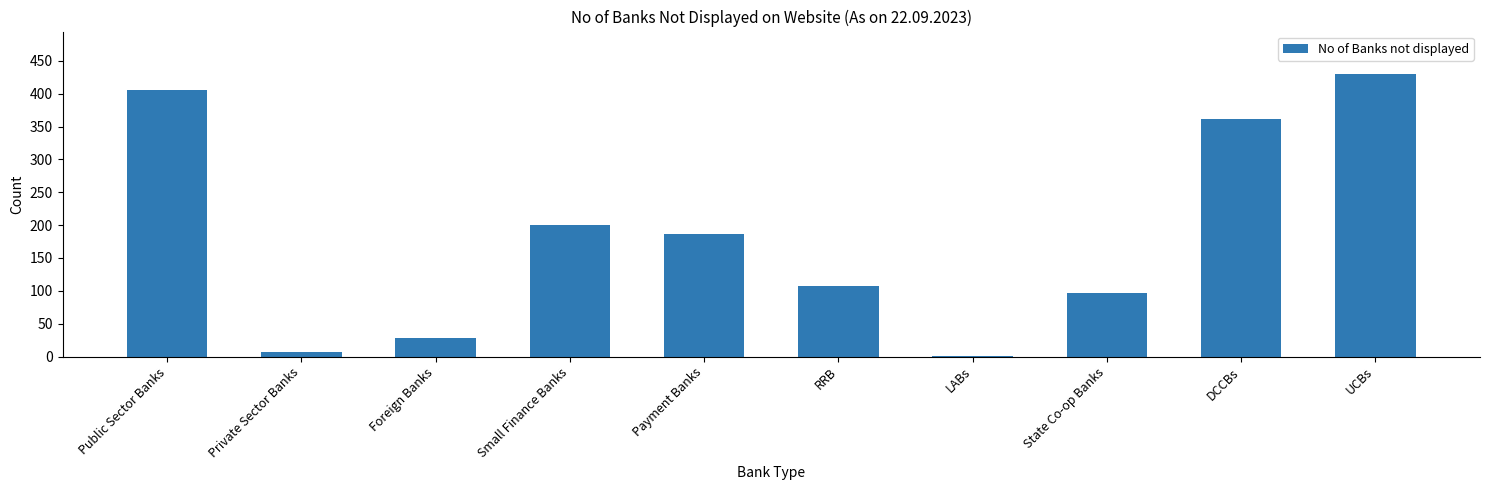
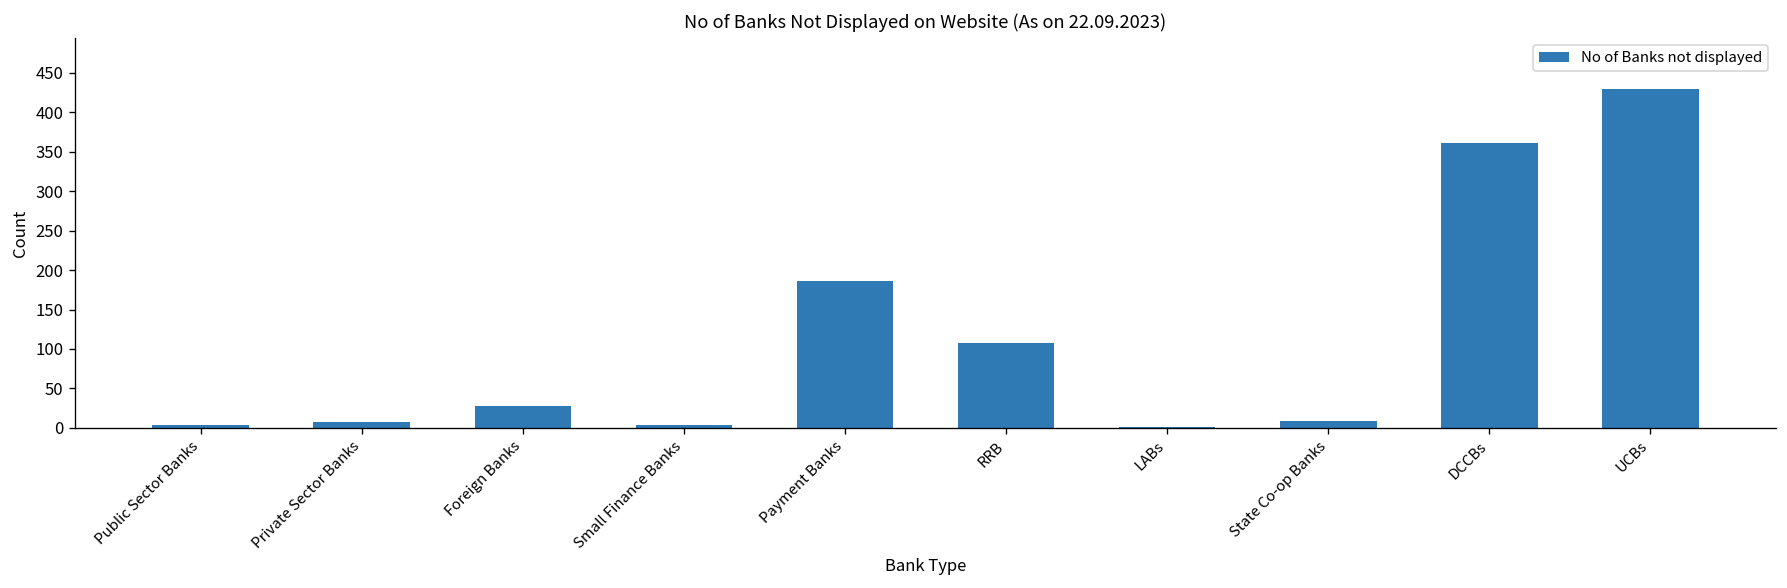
Public Sector Banks: 410 -> 0
Small Finance Banks: 200 -> 0
State Co-op Banks: 100 -> 10
